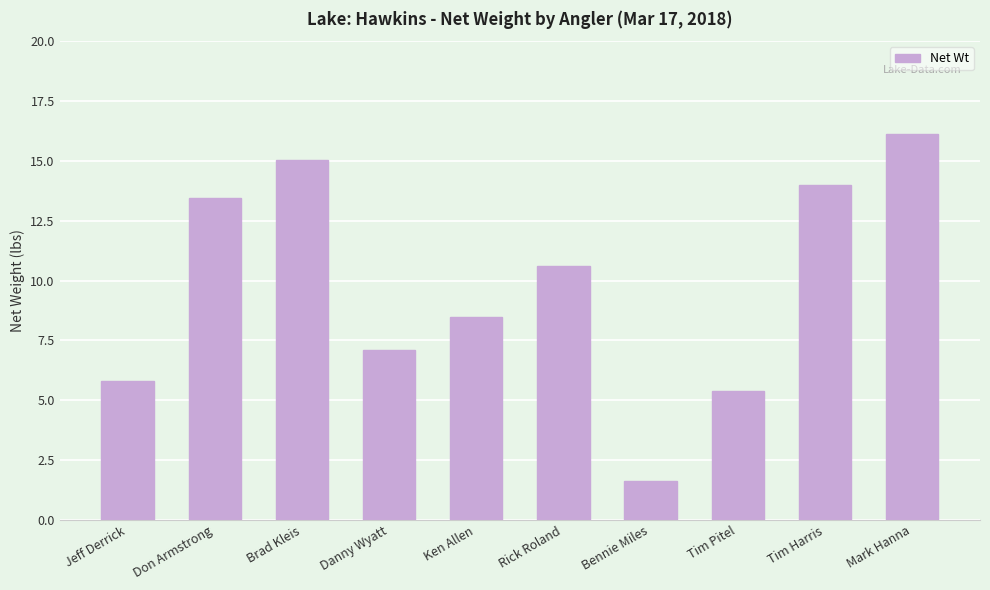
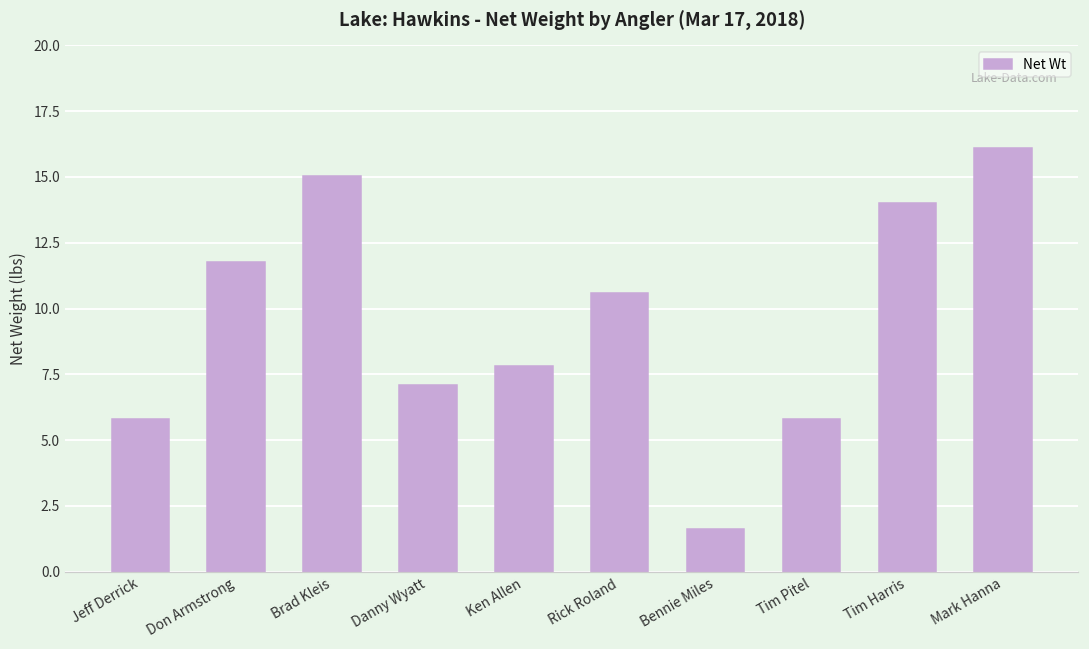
Don Armstrong: 13.5 -> 11.8
Ken Allen: 8.5 -> 7.8
Tim Pitel: 5.4 -> 5.8
